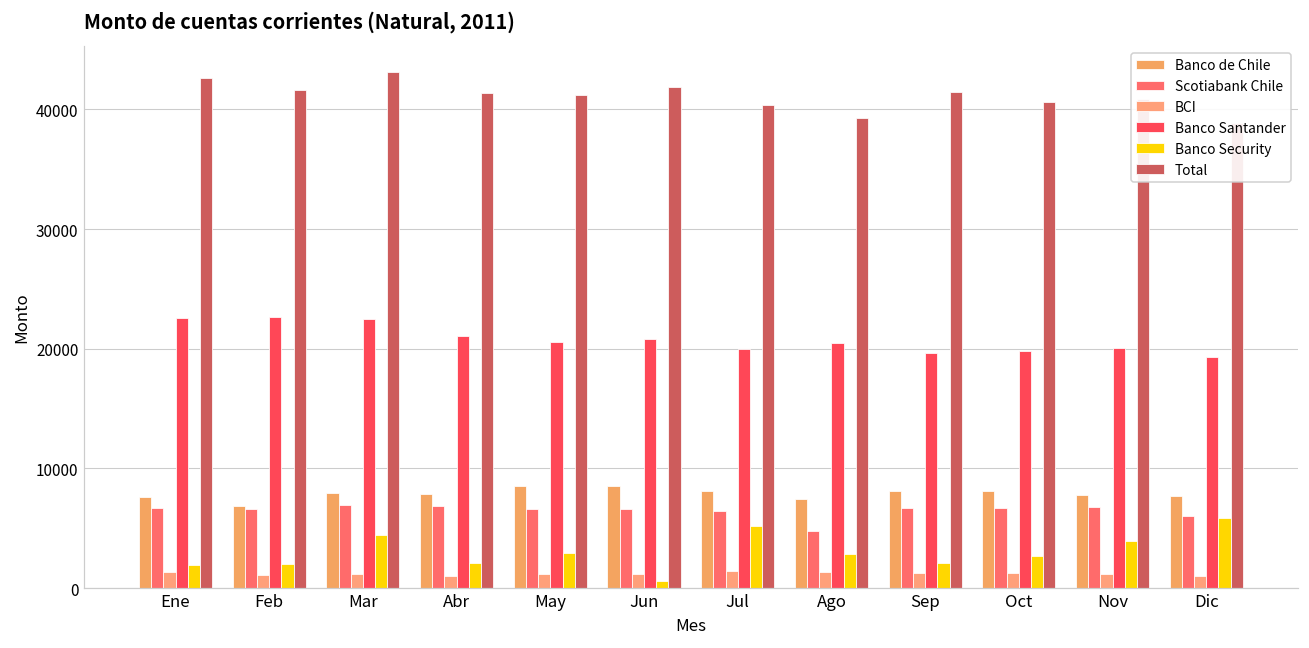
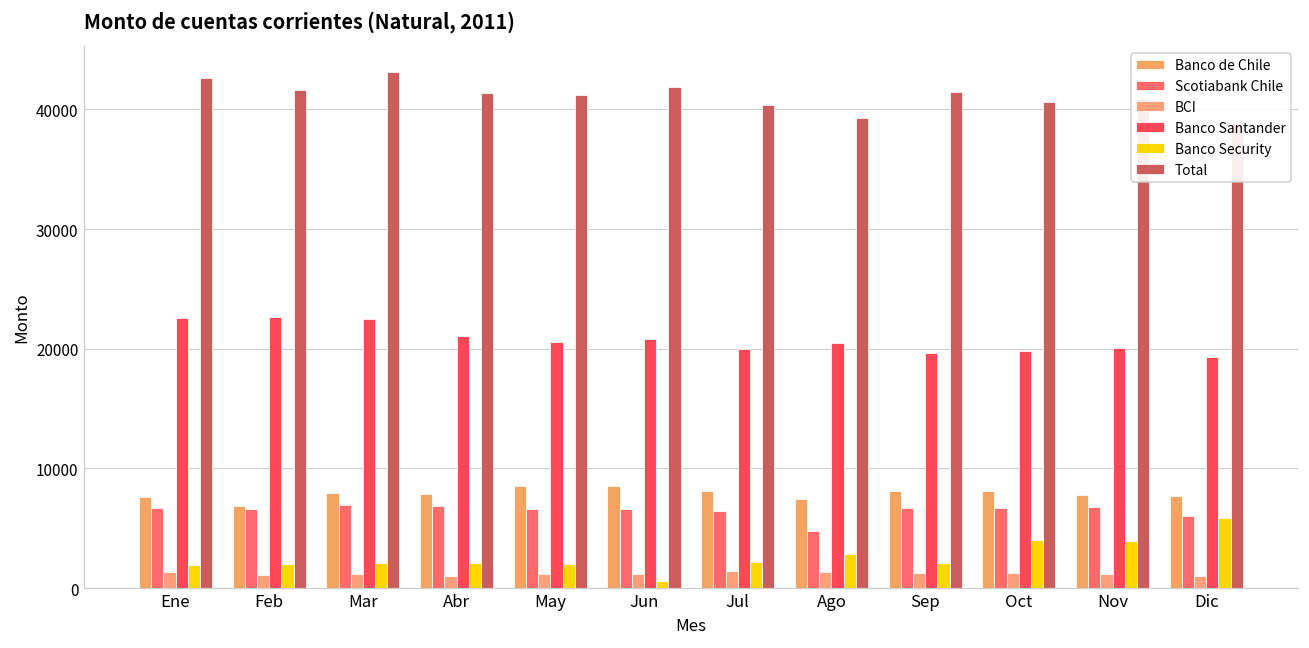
Banco Security, Mar: 4400 -> 2100
Banco Security, May: 2900 -> 2000
Banco Security, Jul: 5200 -> 2200
Banco Security, Oct: 2600 -> 4000
